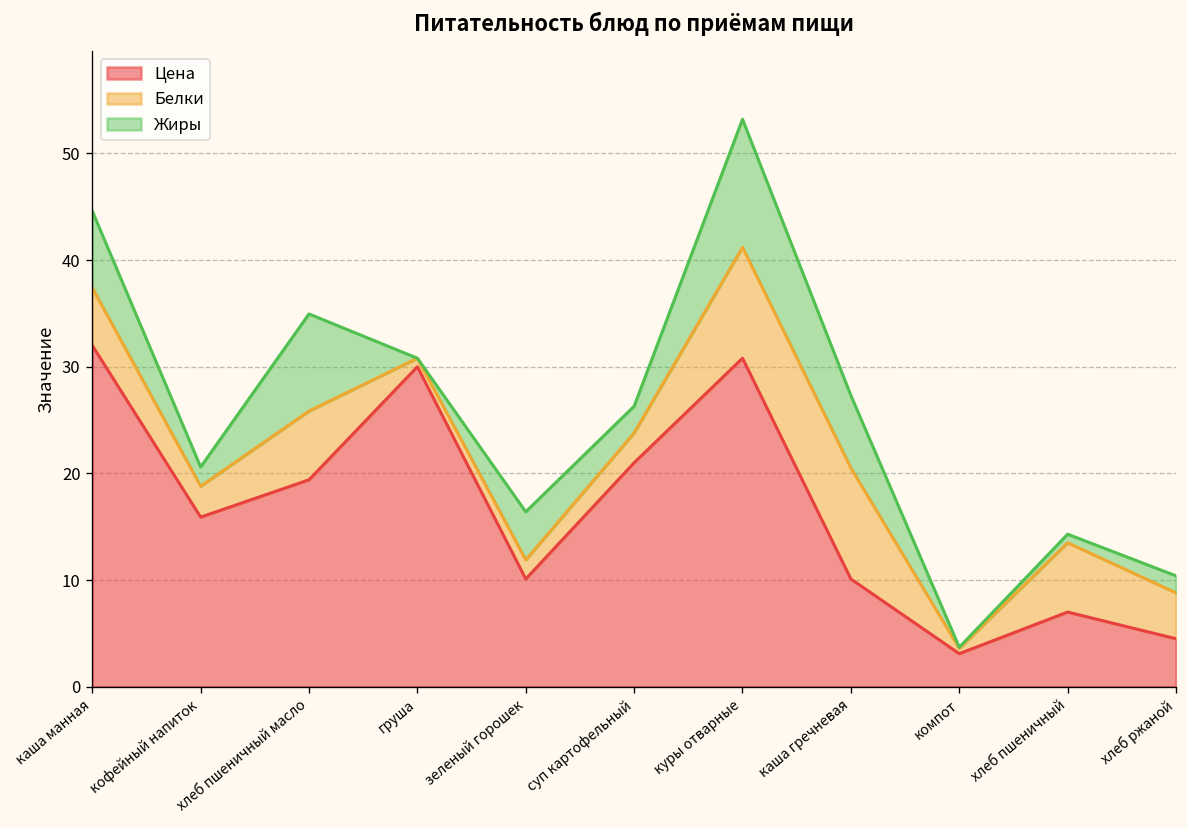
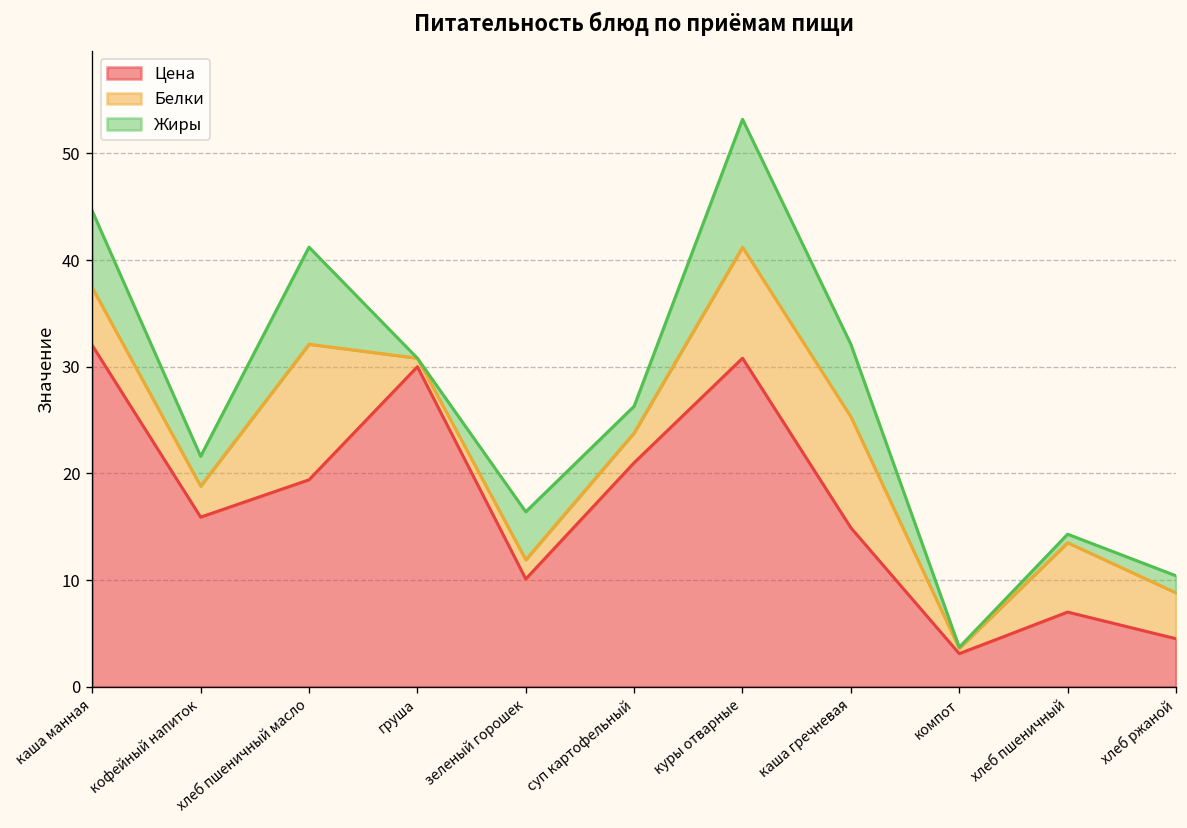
Жиры, кофейный напиток: 2 -> 3
Белки, хлеб пшеничный масло: 6 -> 13
Цена, каша гречневая: 10 -> 15
